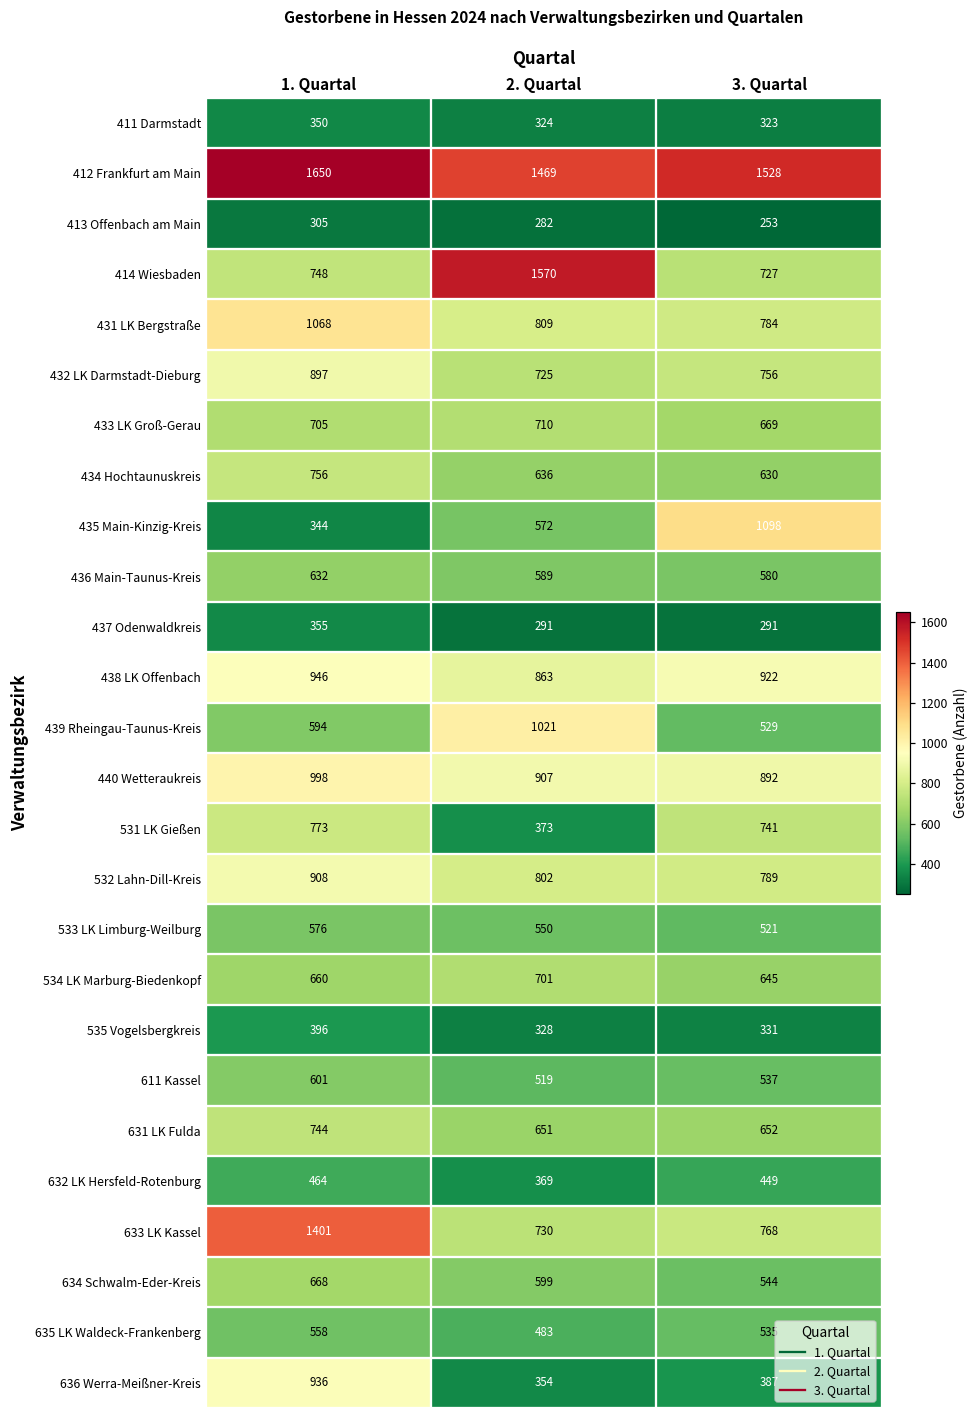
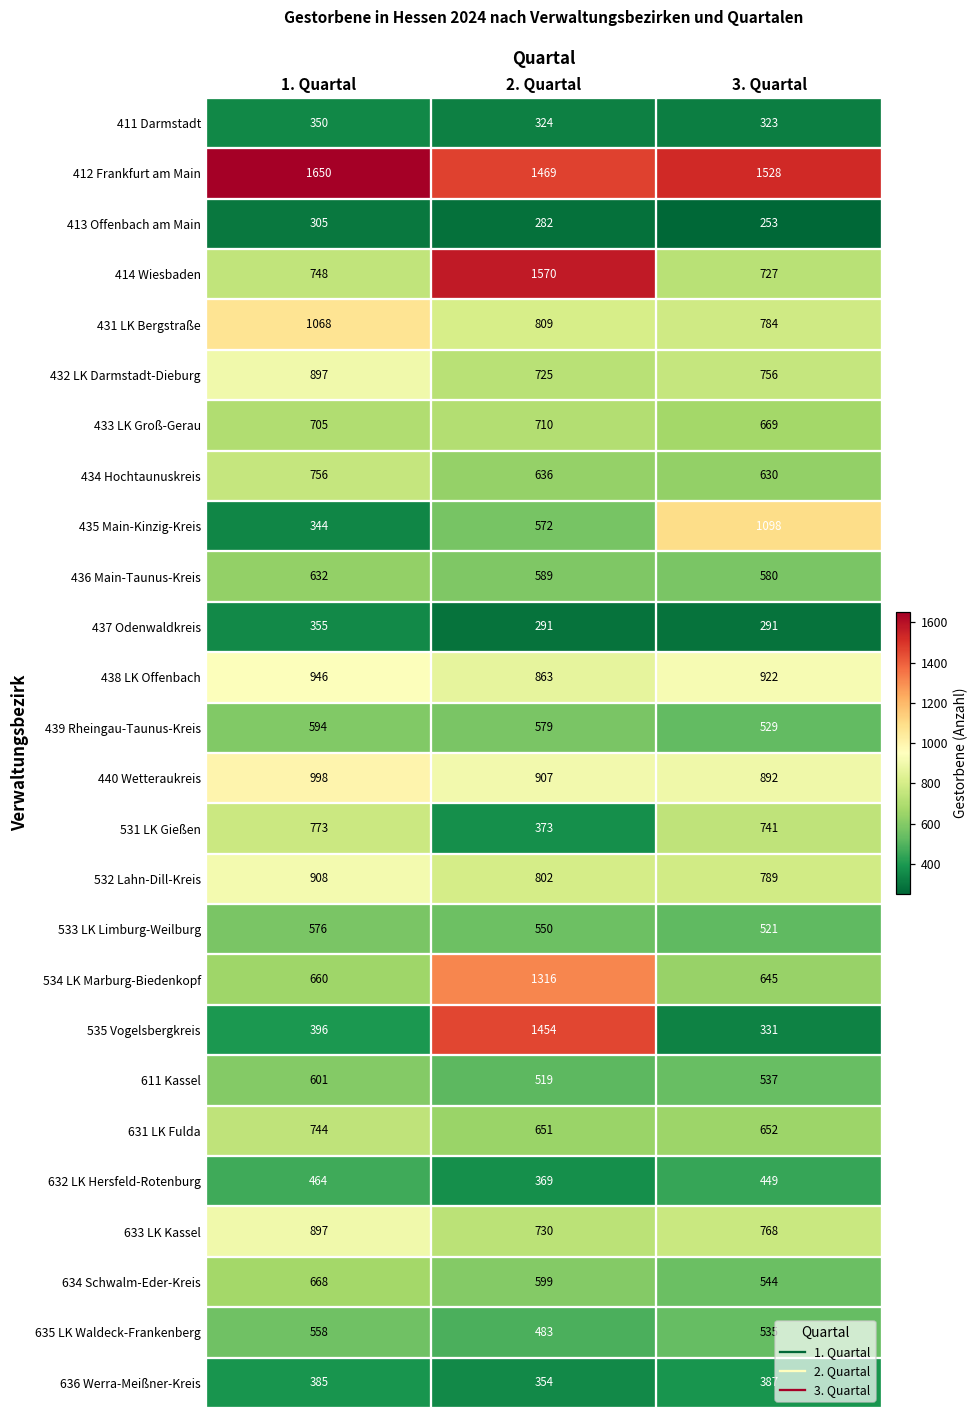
439 Rheingau-Taunus-Kreis, 2. Quartal: 1021 -> 579
534 LK Marburg-Biedenkopf, 2. Quartal: 701 -> 1316
535 Vogelsbergkreis, 2. Quartal: 328 -> 1454
633 LK Kassel, 1. Quartal: 1401 -> 897
636 Werra-Meißner-Kreis, 1. Quartal: 936 -> 385
